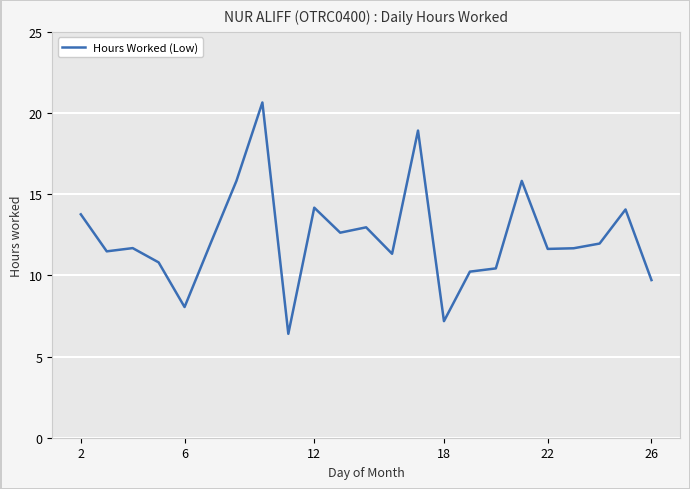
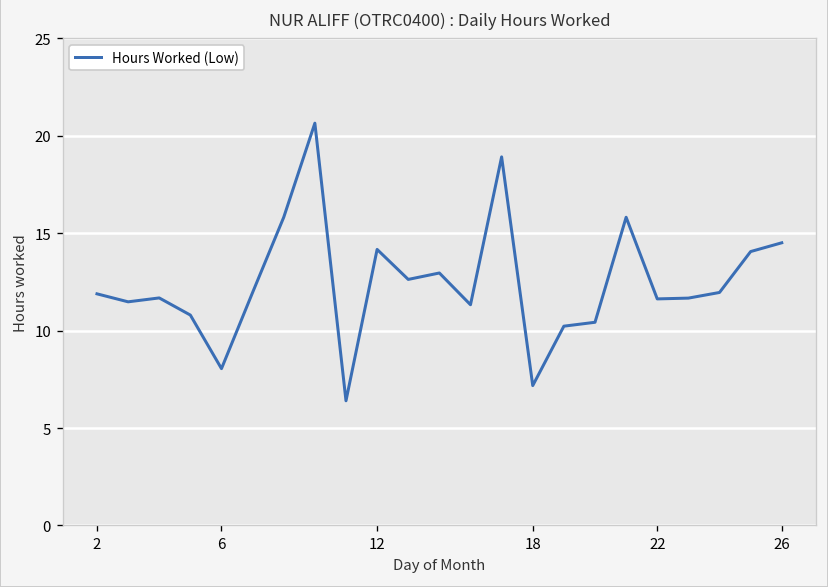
2: 13.8 -> 11.9
26: 9.7 -> 14.5
